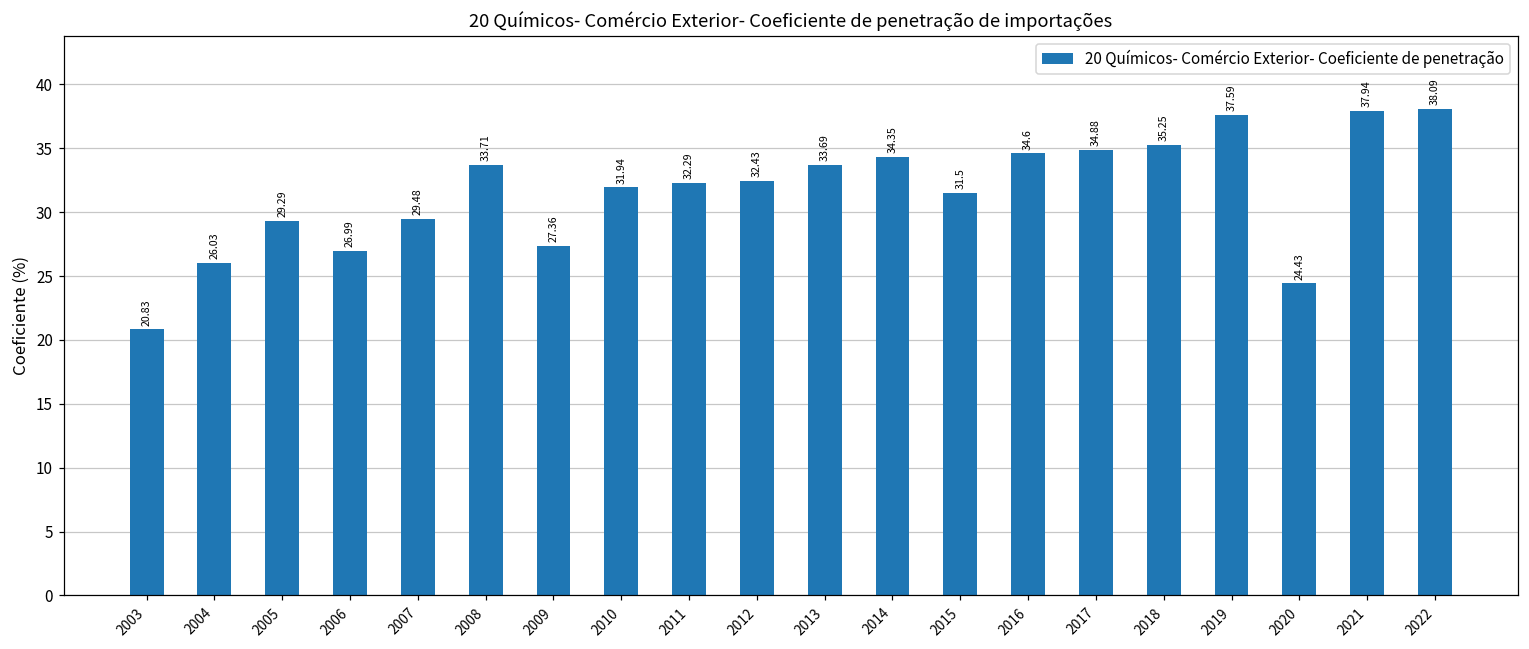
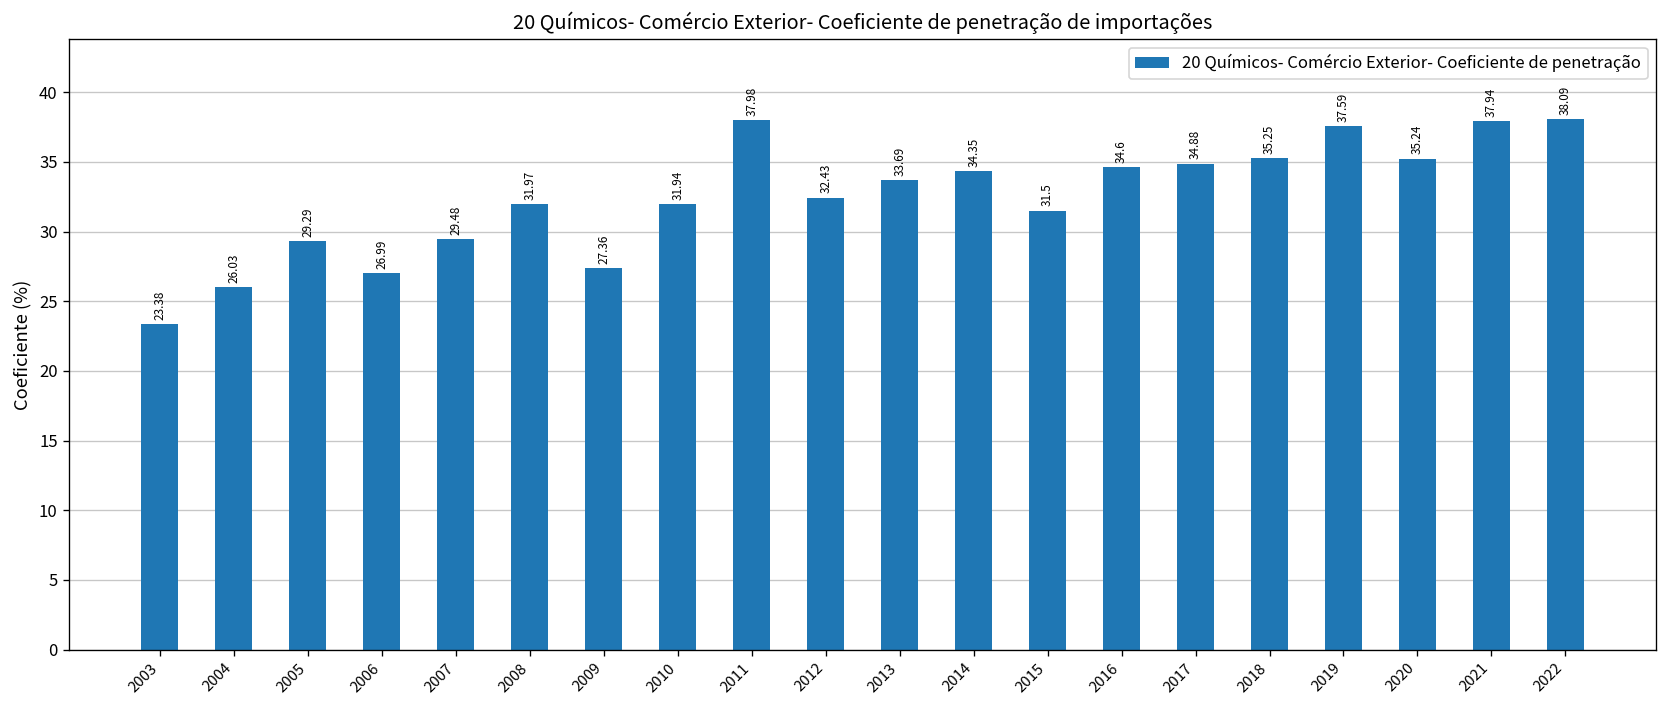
2003: 20.83 -> 23.38
2008: 33.71 -> 31.97
2011: 32.29 -> 37.98
2020: 24.43 -> 35.24
